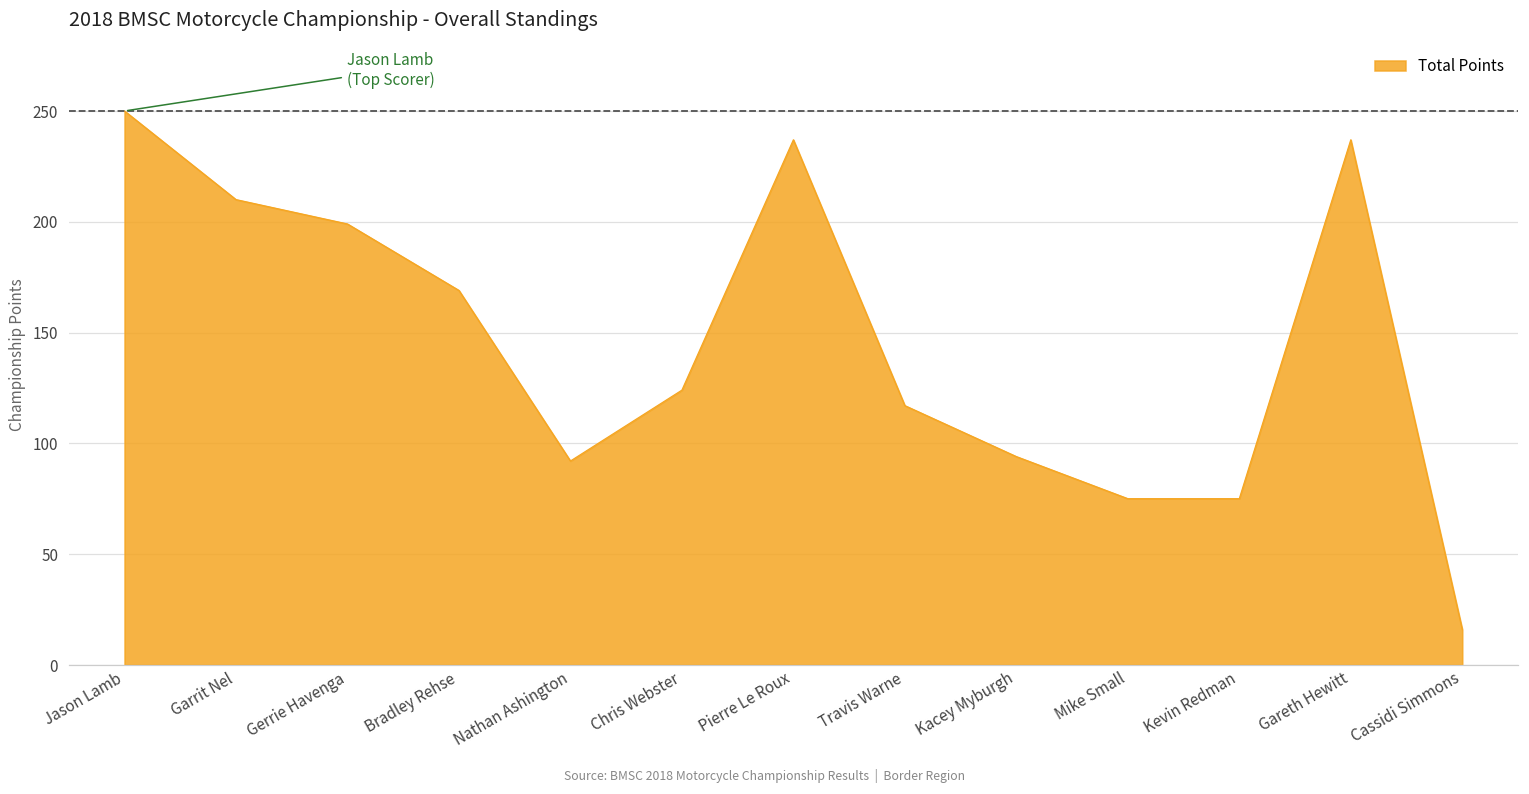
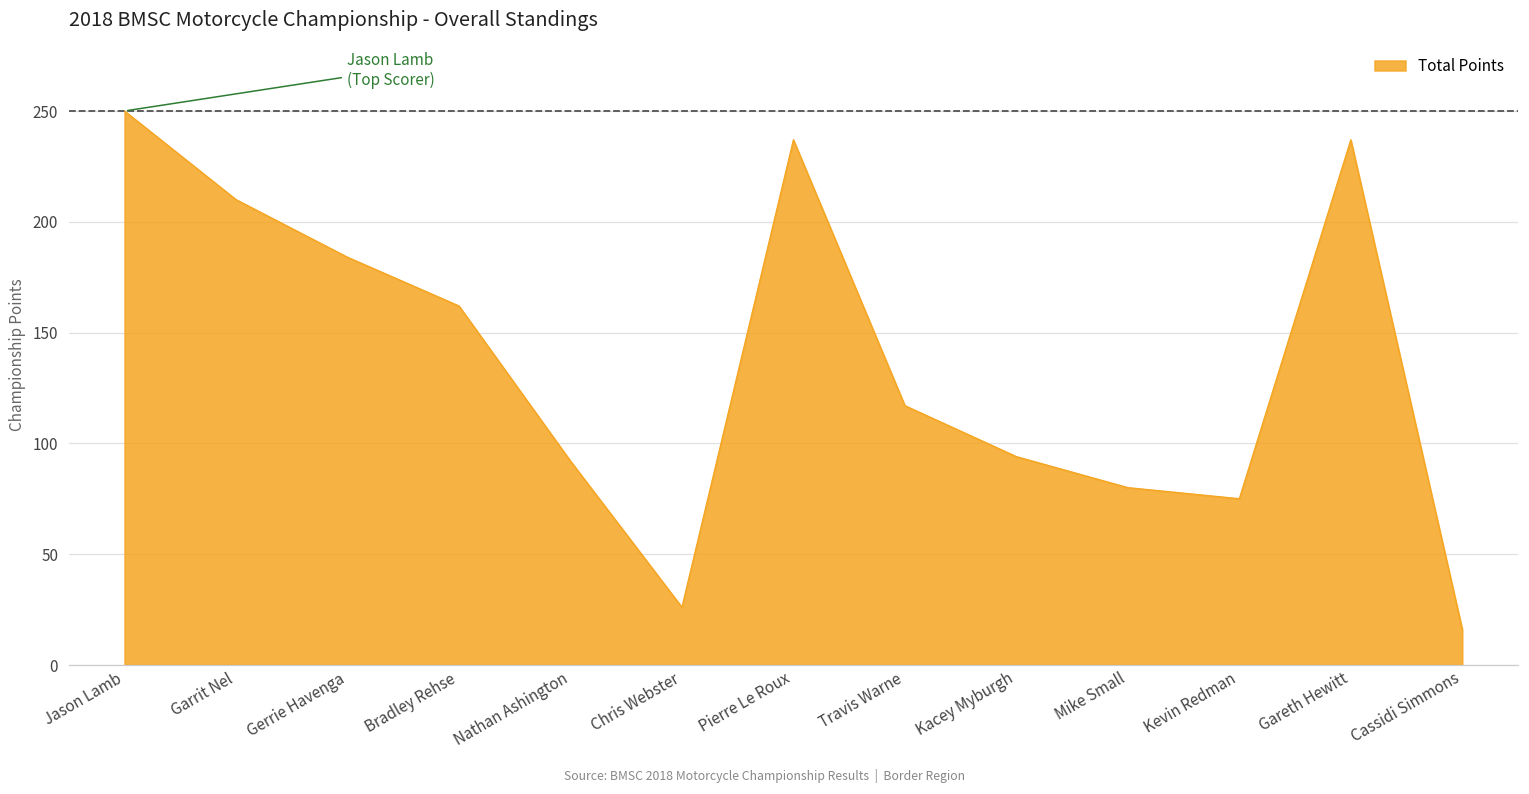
Gerrie Havenga: 199 -> 184
Bradley Rehse: 169 -> 162
Chris Webster: 124 -> 26
Mike Small: 75 -> 80
